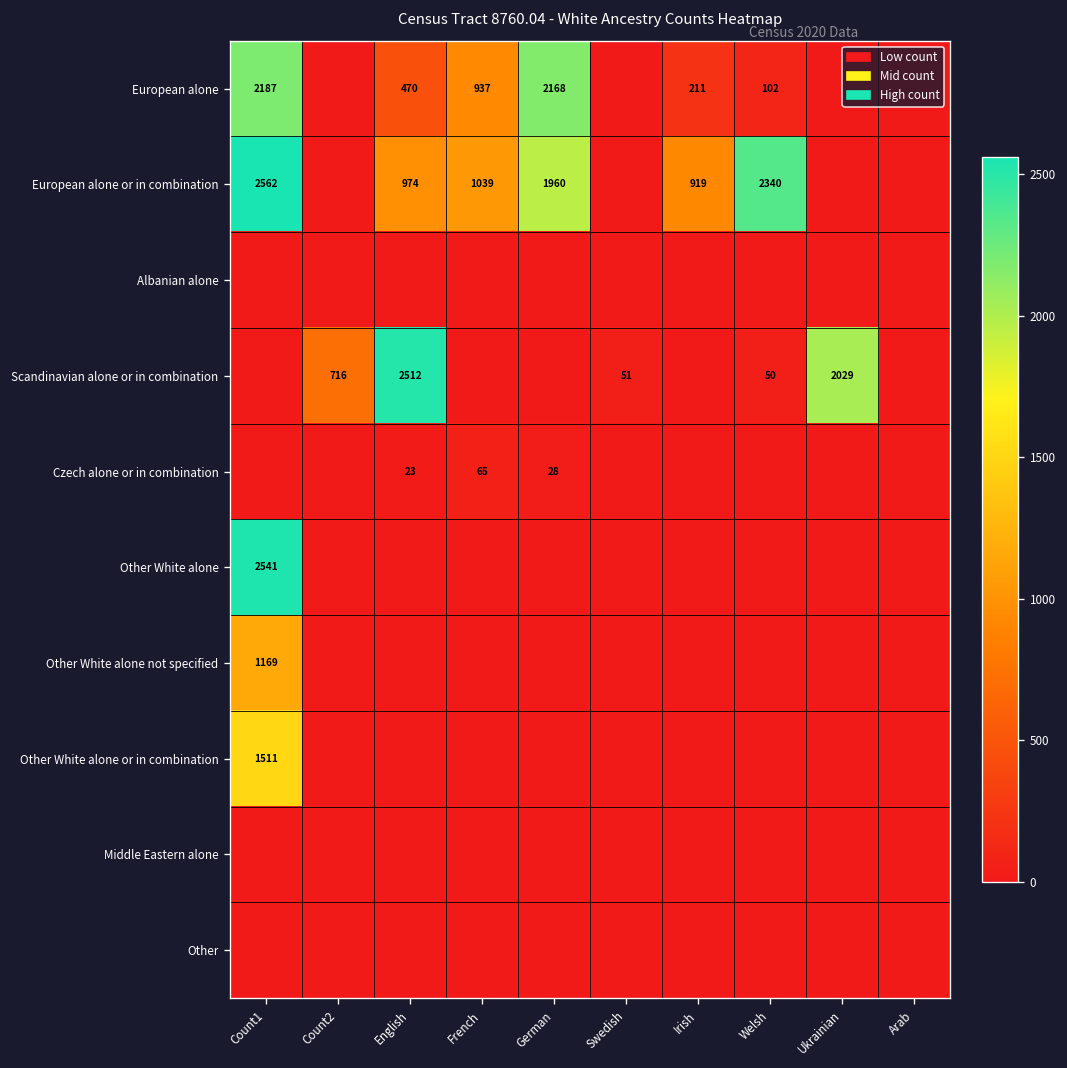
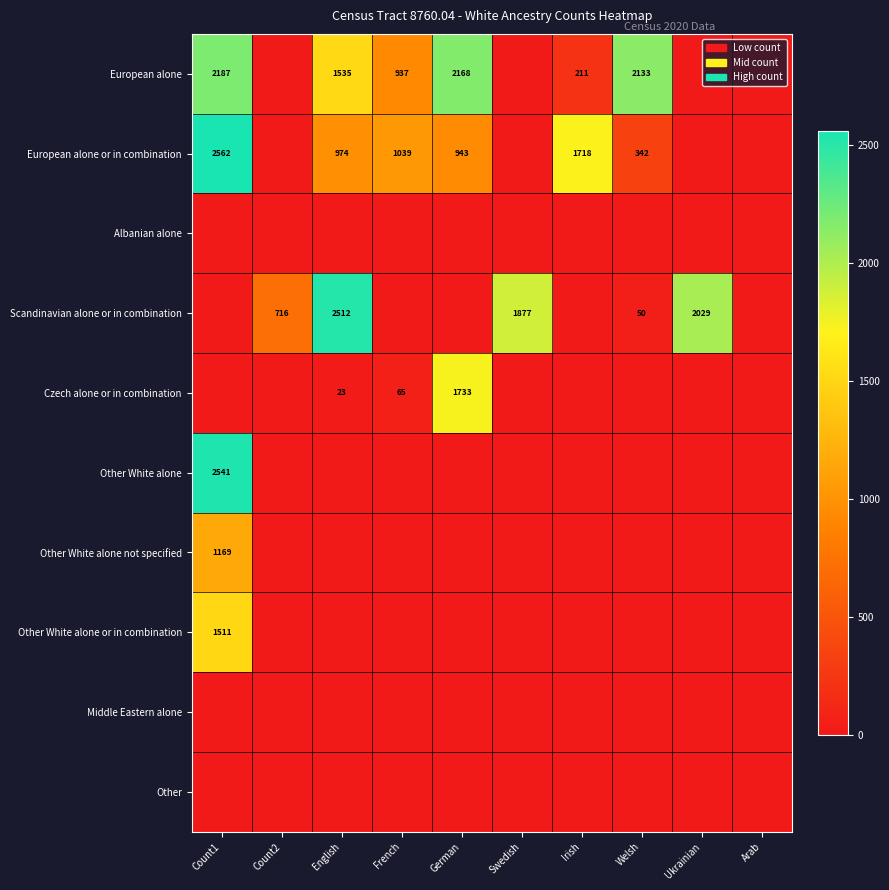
European alone, English: 470 -> 1535
European alone, Welsh: 102 -> 2133
European alone or in combination, German: 1960 -> 943
European alone or in combination, Irish: 919 -> 1718
European alone or in combination, Welsh: 2340 -> 342
Scandinavian alone or in combination, Swedish: 51 -> 1877
Czech alone or in combination, German: 28 -> 1733
